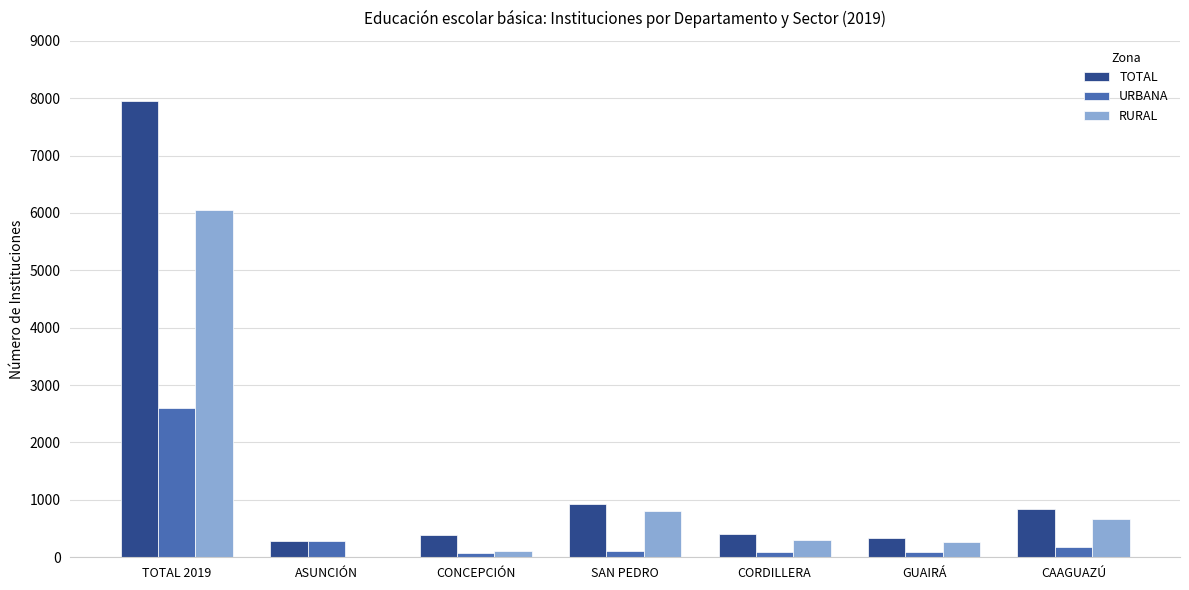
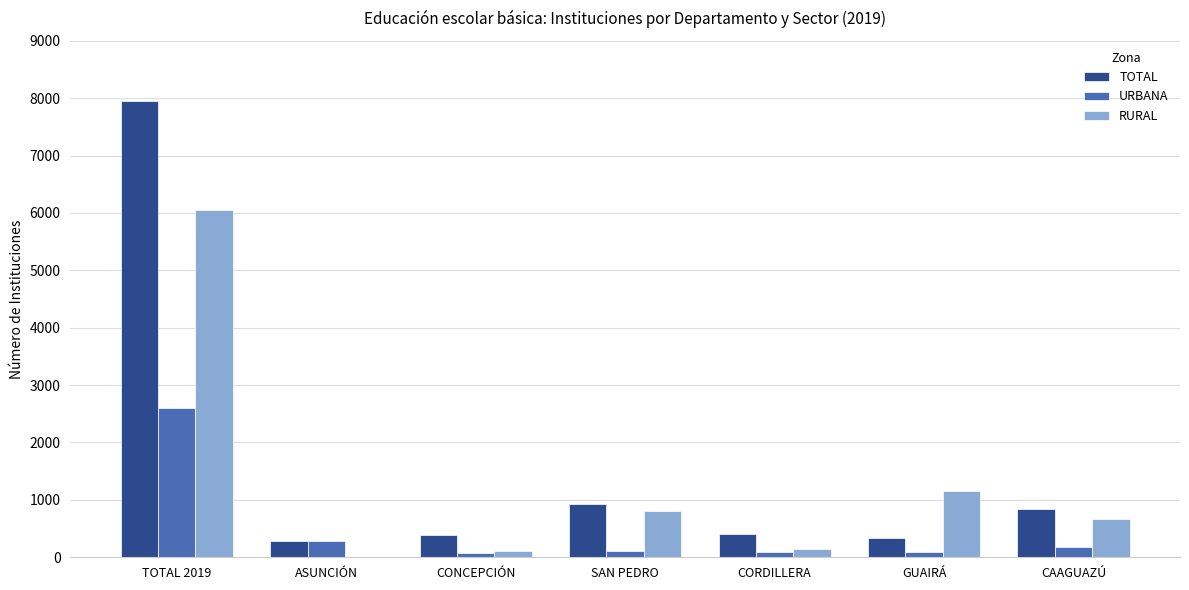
RURAL, CORDILLERA: 300 -> 100
RURAL, GUAIRÁ: 300 -> 1200
